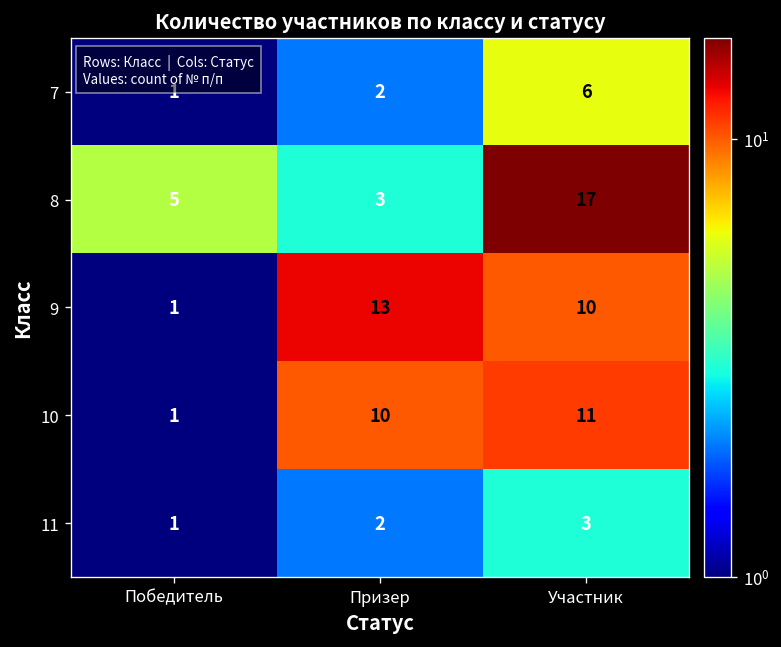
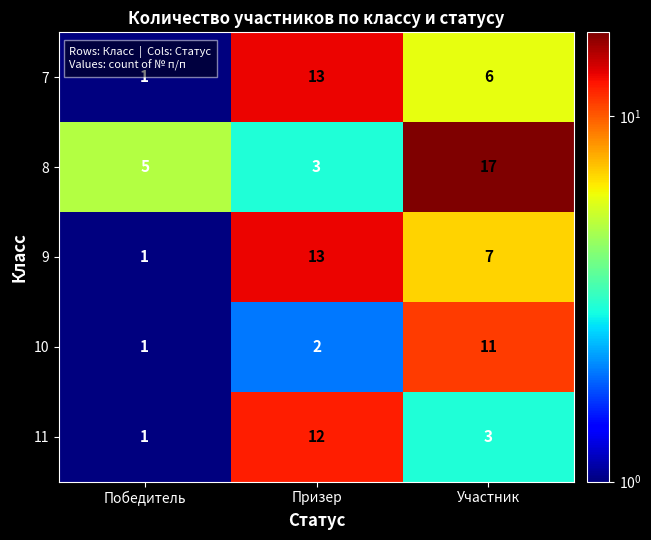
7, Призер: 2 -> 13
9, Участник: 10 -> 7
10, Призер: 10 -> 2
11, Призер: 2 -> 12
